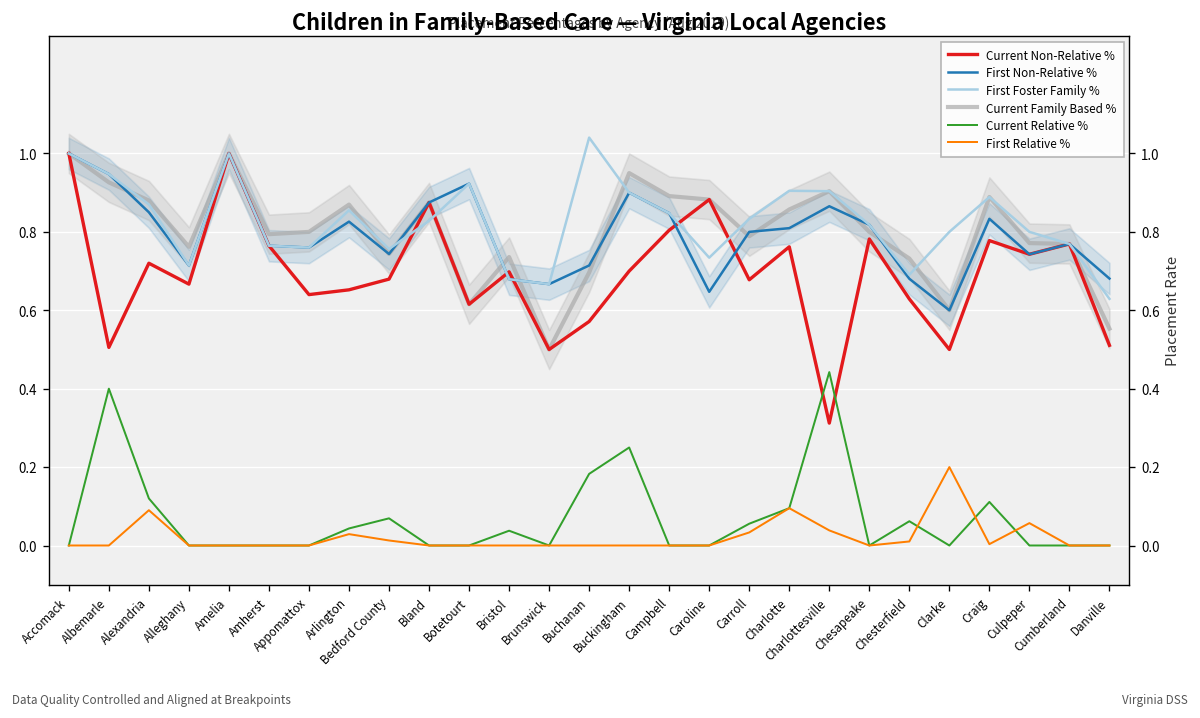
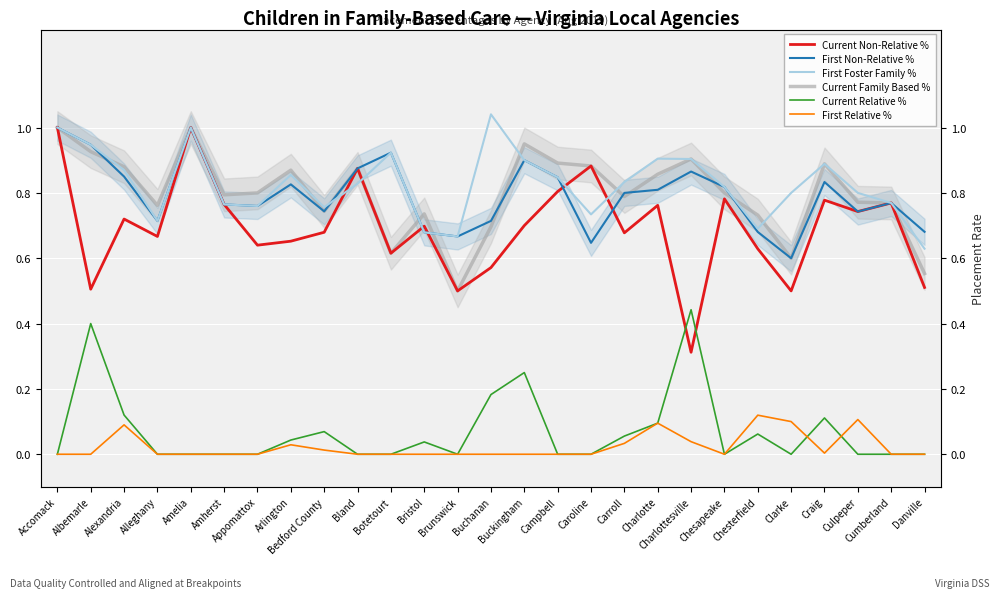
First Relative %, Chesterfield: 0.01 -> 0.12
First Relative %, Clarke: 0.2 -> 0.1
First Relative %, Culpeper: 0.06 -> 0.11
